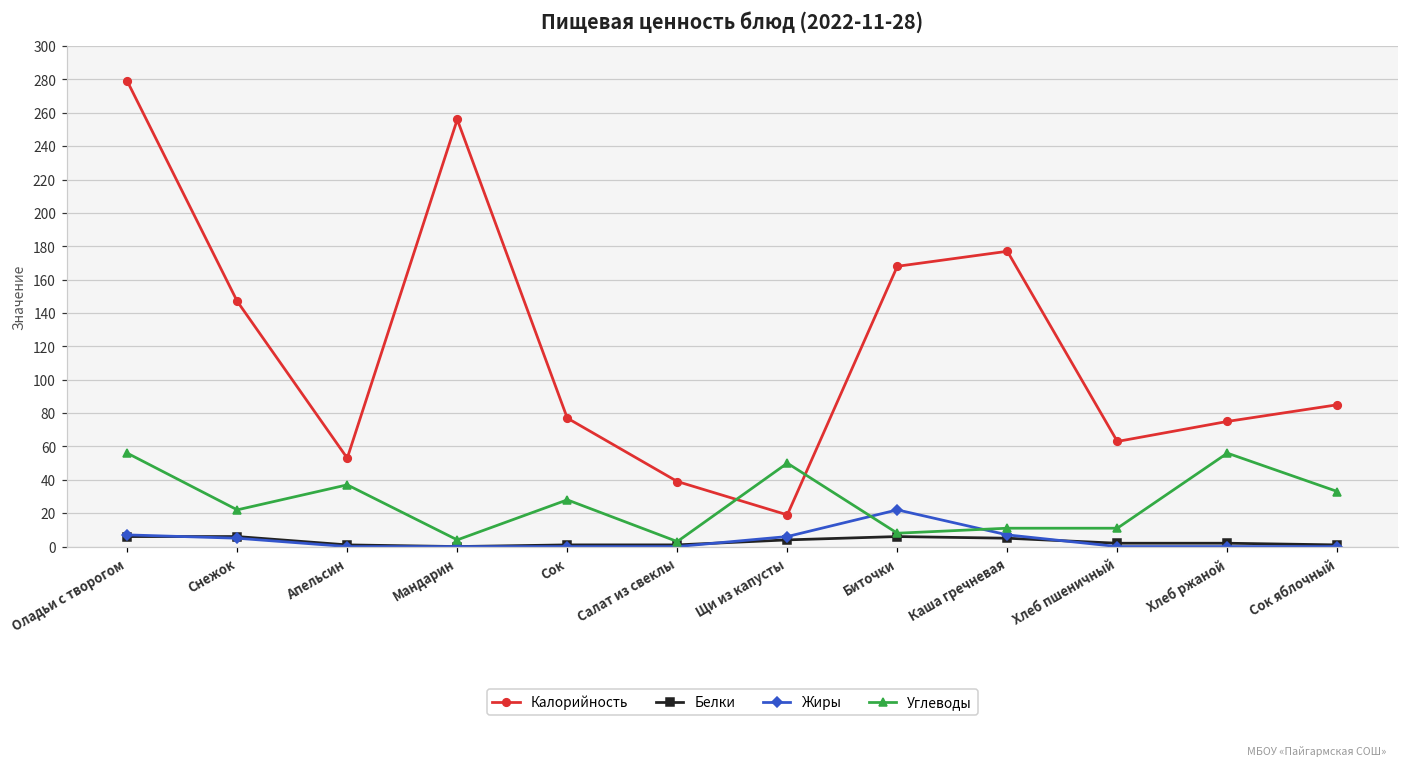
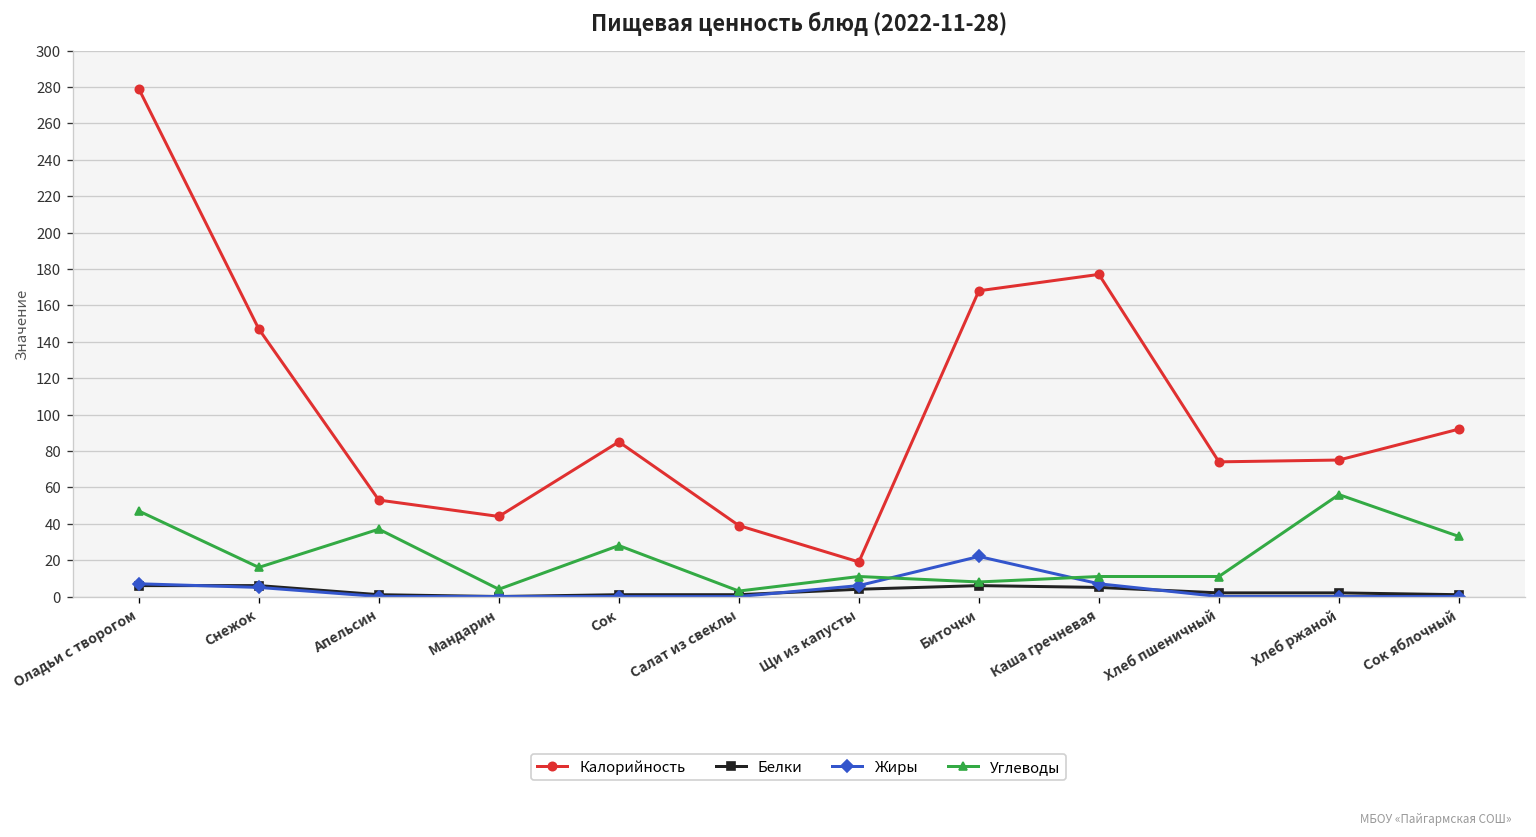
Углеводы, Оладьи с творогом: 56 -> 47
Углеводы, Снежок: 22 -> 16
Калорийность, Мандарин: 256 -> 44
Калорийность, Сок: 77 -> 85
Углеводы, Щи из капусты: 50 -> 11
Калорийность, Хлеб пшеничный: 63 -> 74
Калорийность, Сок яблочный: 85 -> 92
